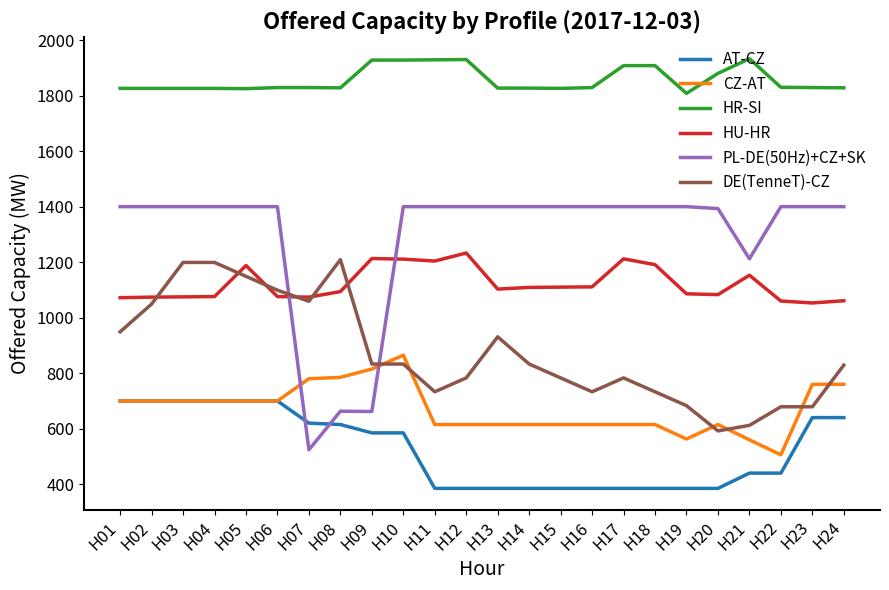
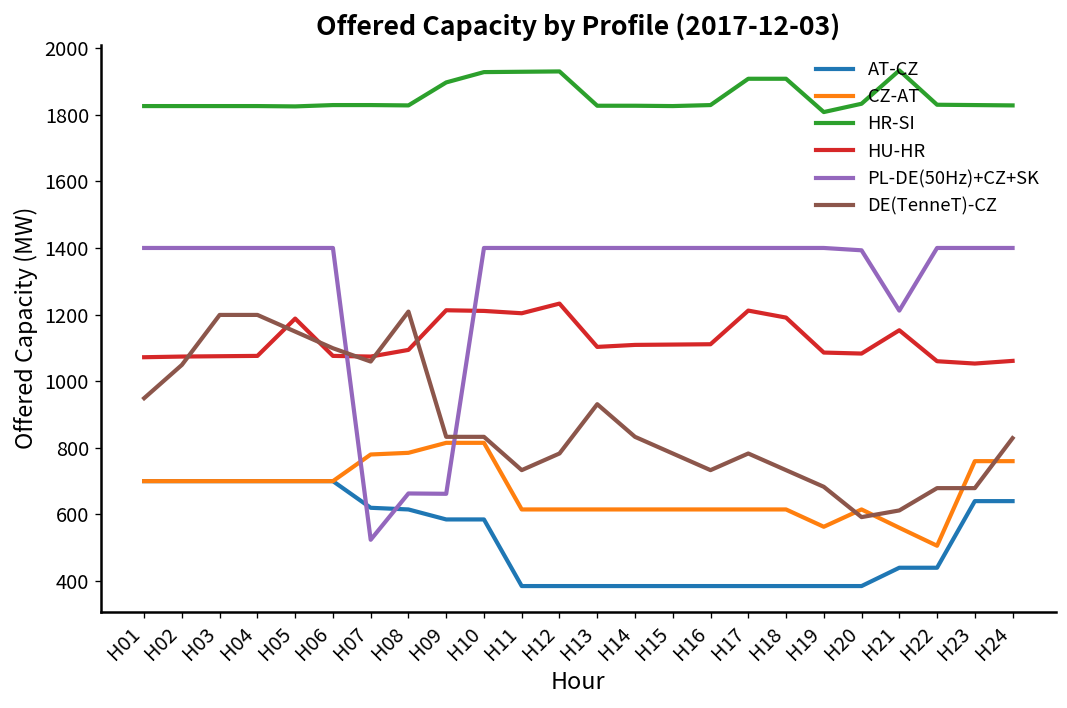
HR-SI, H09: 1930 -> 1900
CZ-AT, H10: 870 -> 820
HR-SI, H20: 1880 -> 1830
